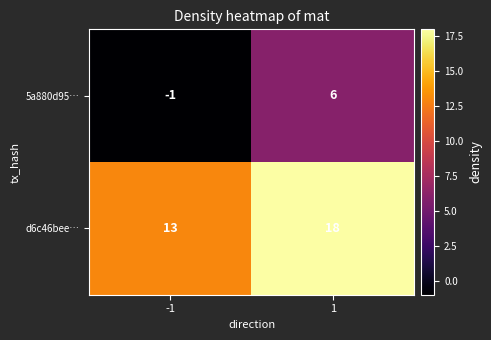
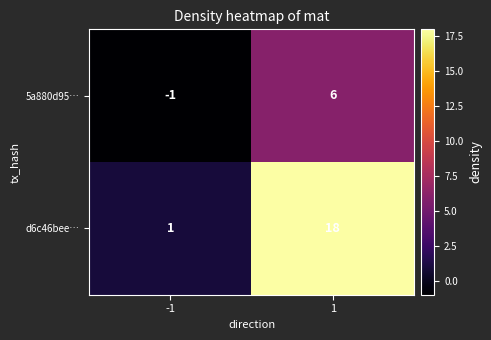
d6c46bee…, -1: 13 -> 1
